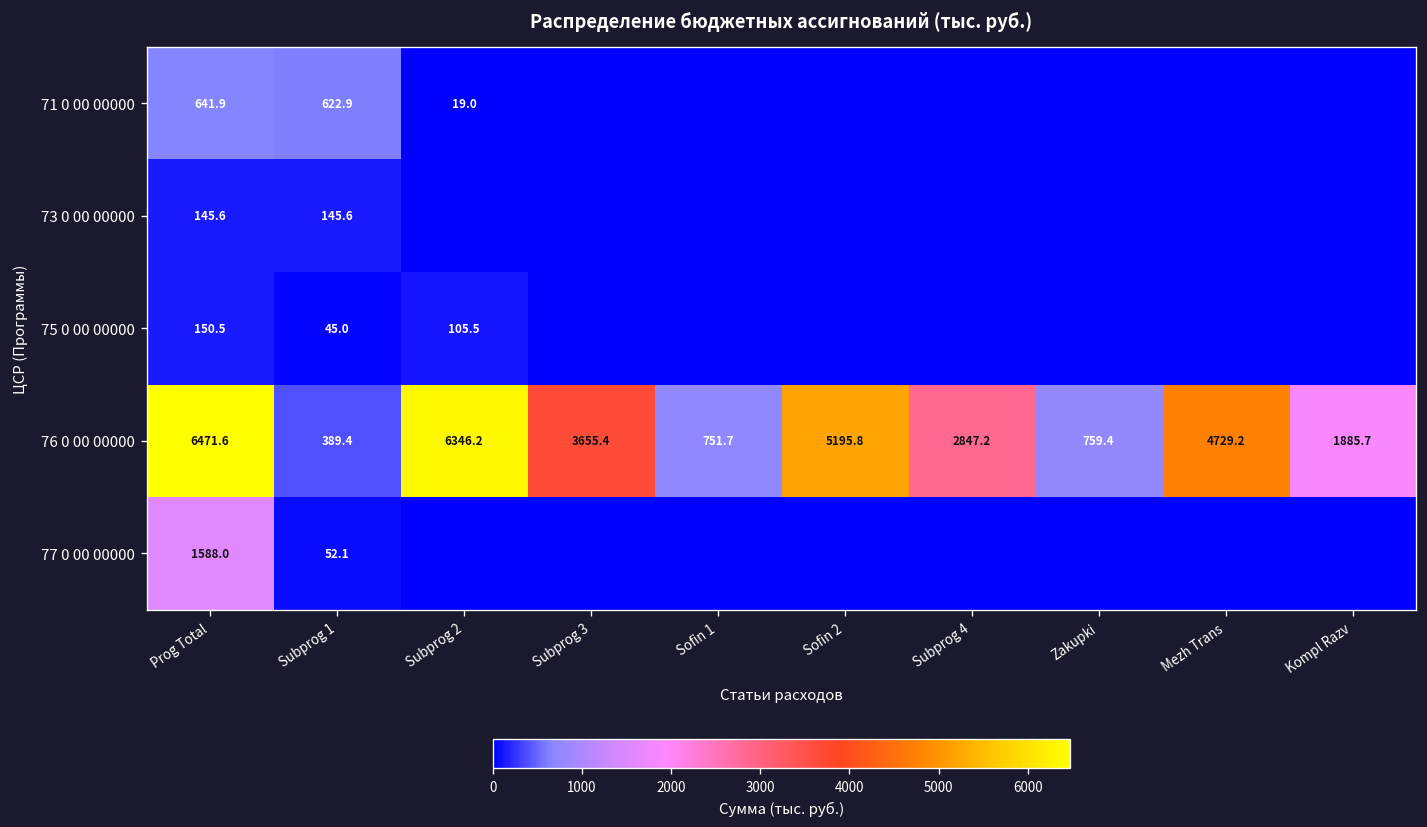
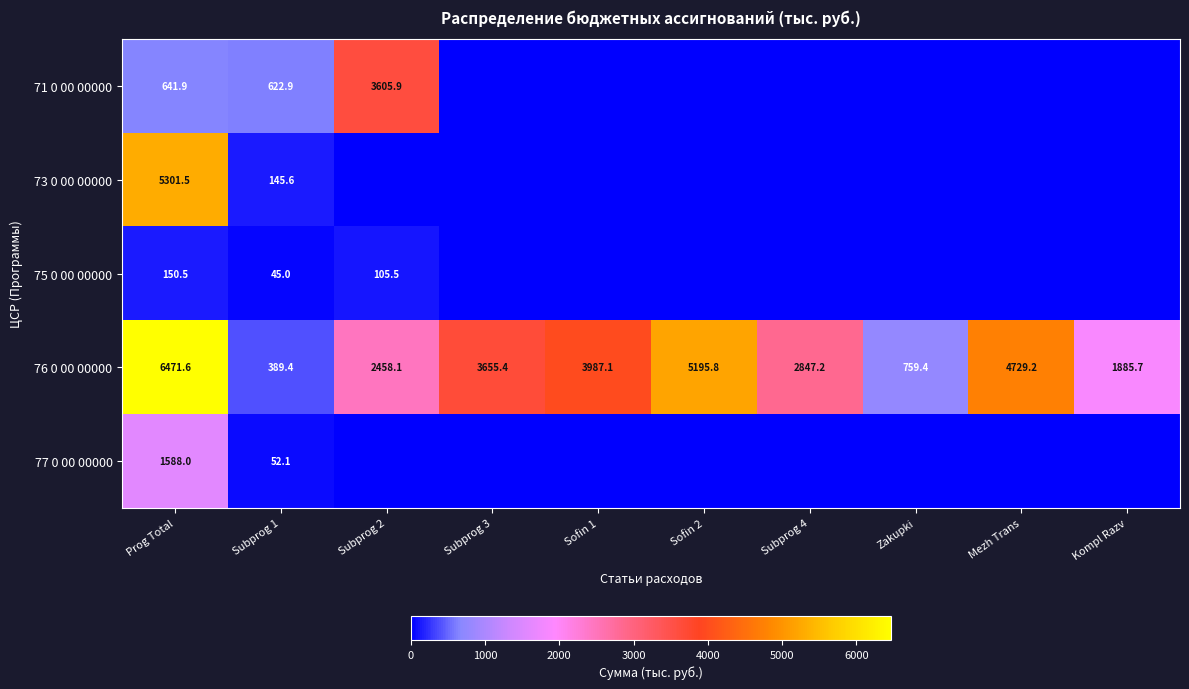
71 0 00 00000, Subprog 2: 19.0 -> 3605.9
73 0 00 00000, Prog Total: 145.6 -> 5301.5
76 0 00 00000, Subprog 2: 6346.2 -> 2458.1
76 0 00 00000, Sofin 1: 751.7 -> 3987.1
